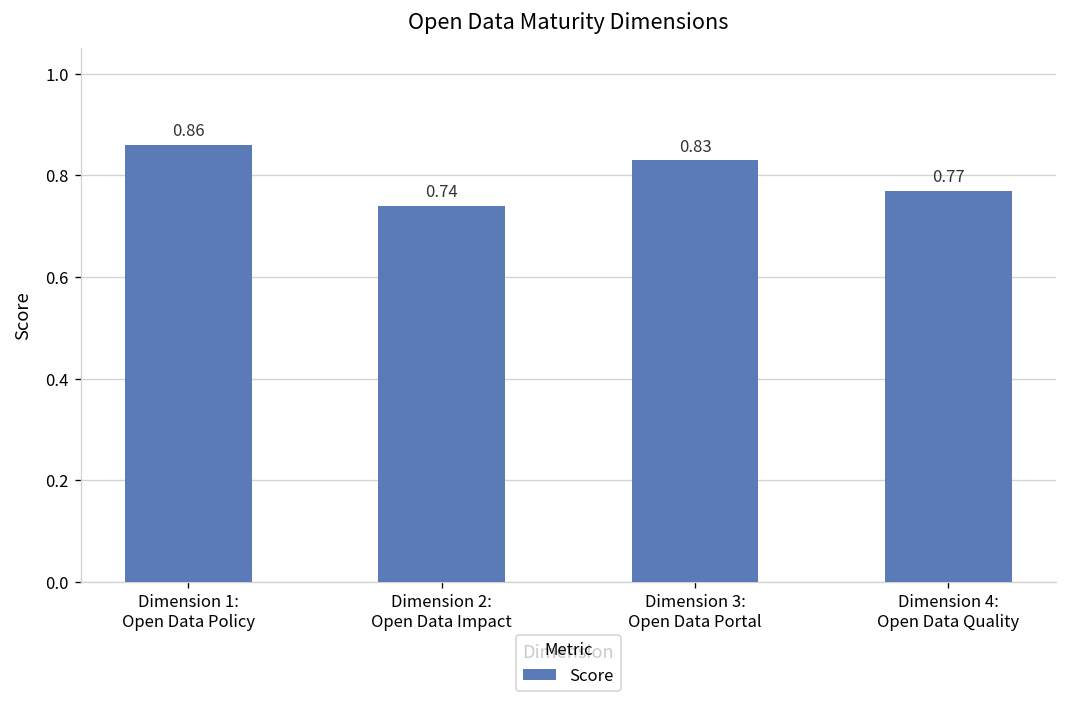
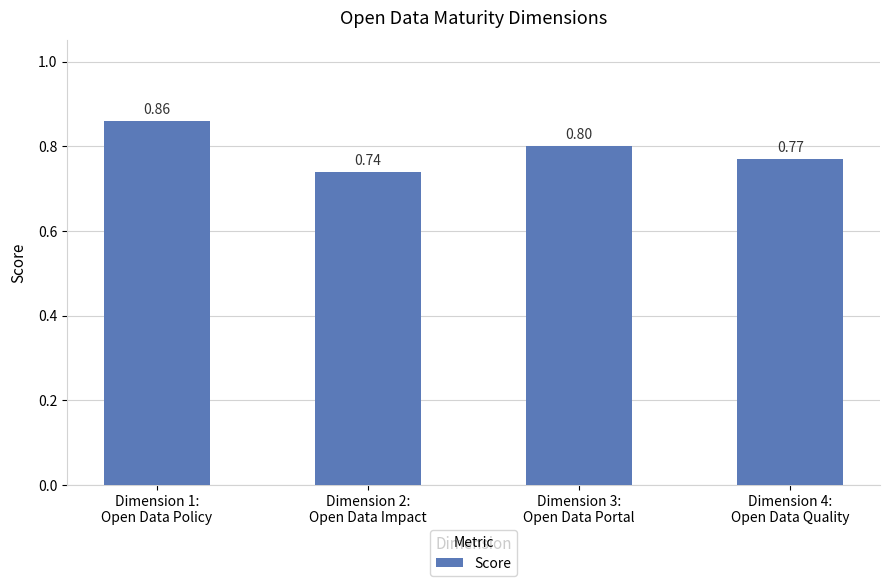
Dimension 3: Open Data Portal: 0.83 -> 0.80
